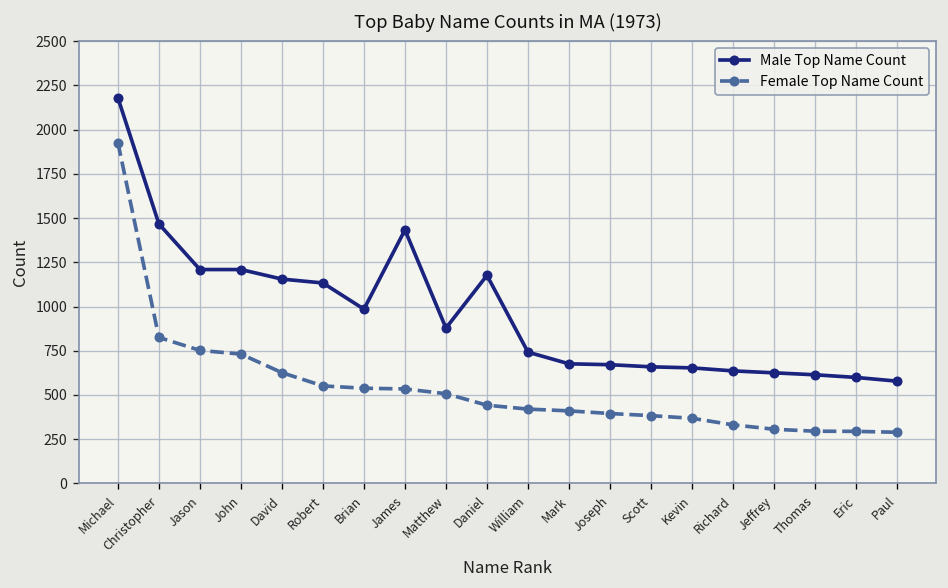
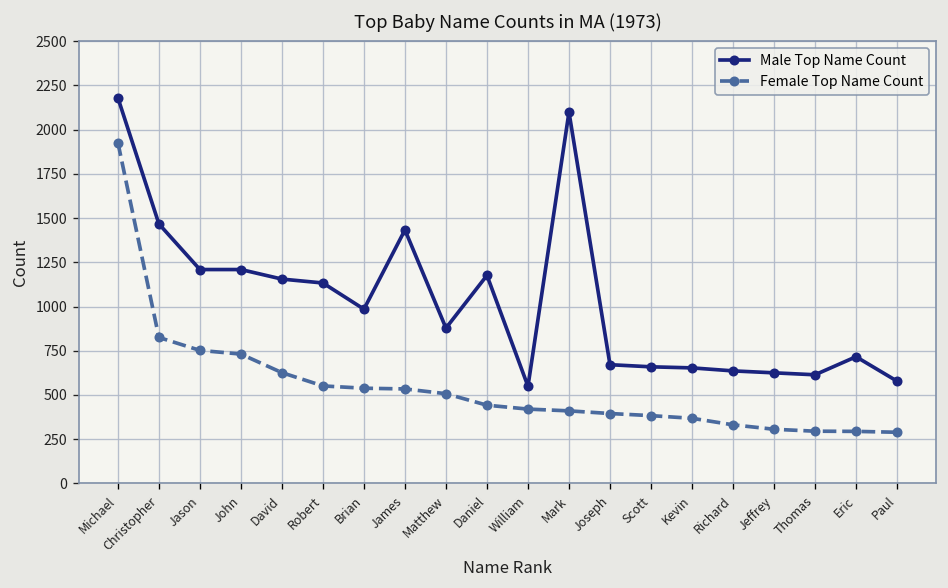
Male Top Name Count, William: 740 -> 550
Male Top Name Count, Mark: 680 -> 2100
Male Top Name Count, Eric: 600 -> 720
